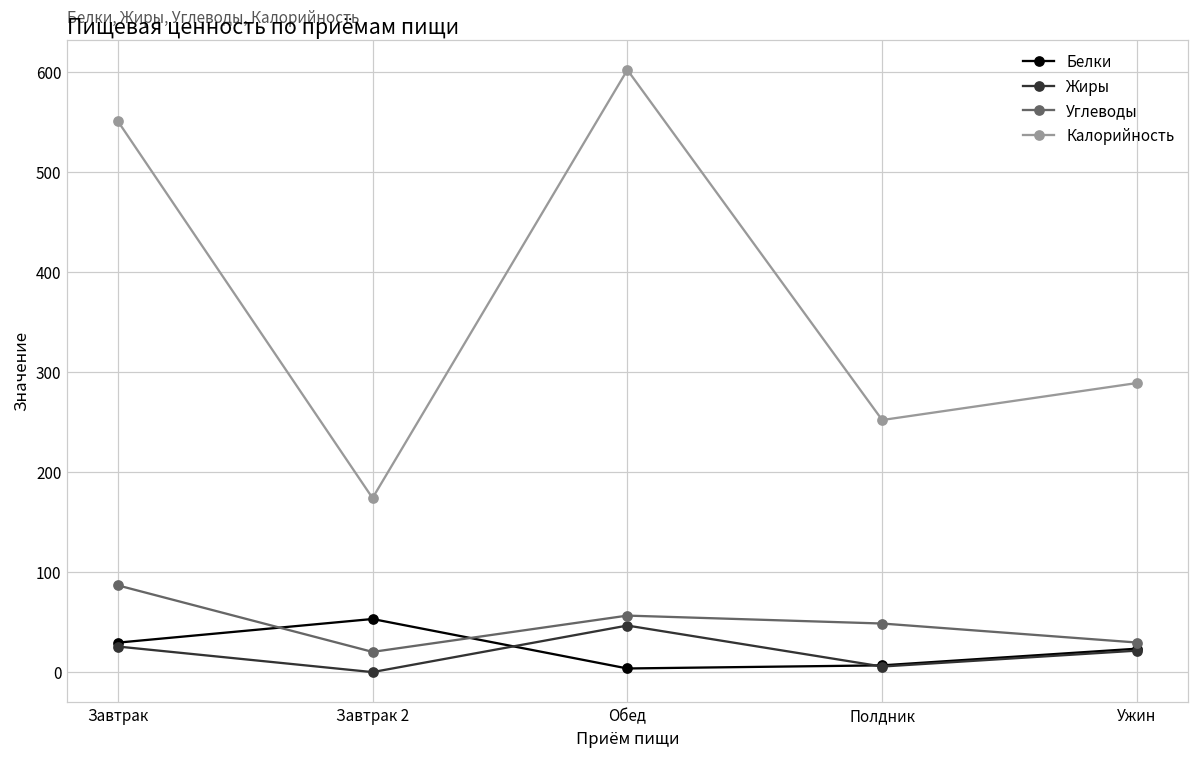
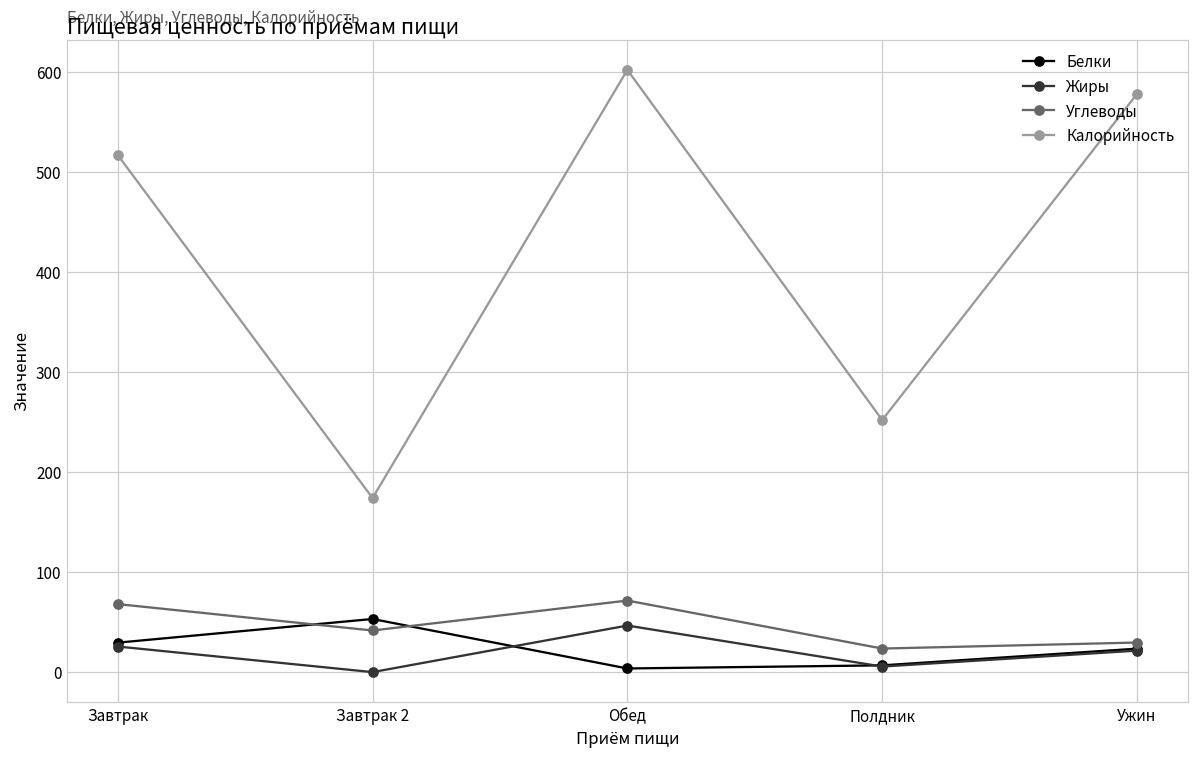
Углеводы, Завтрак: 90 -> 70
Калорийность, Завтрак: 550 -> 520
Углеводы, Завтрак 2: 20 -> 40
Углеводы, Обед: 60 -> 70
Углеводы, Полдник: 50 -> 20
Калорийность, Ужин: 290 -> 580
